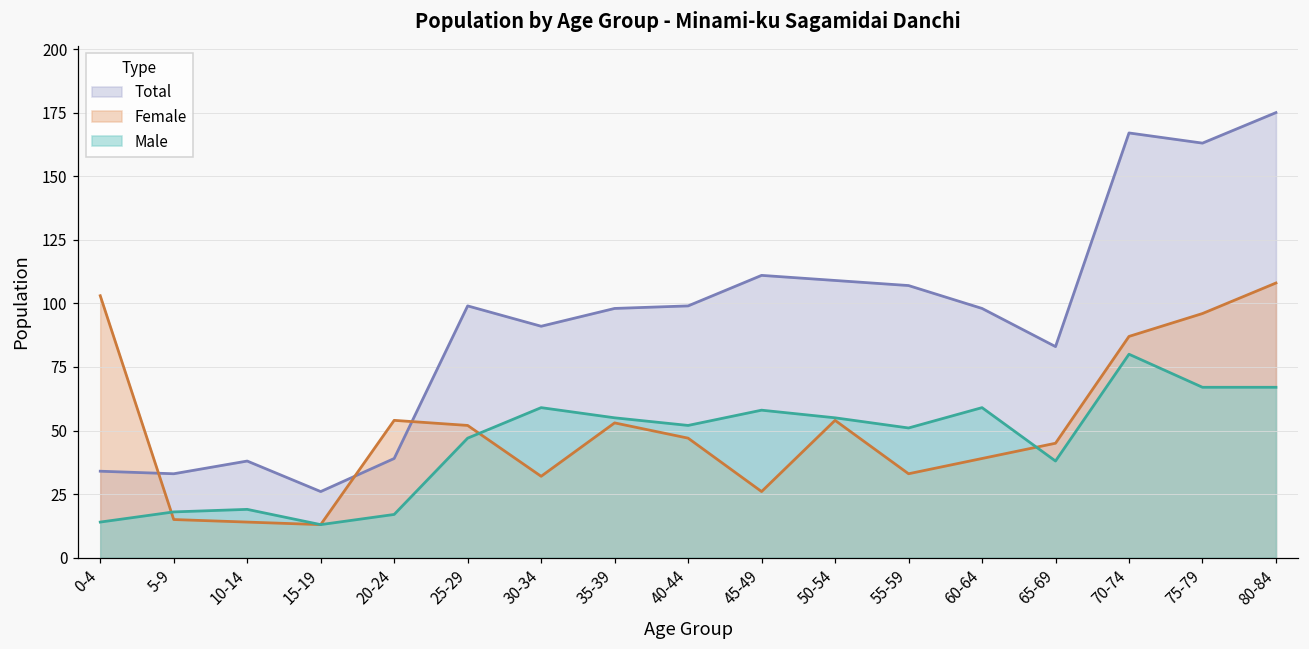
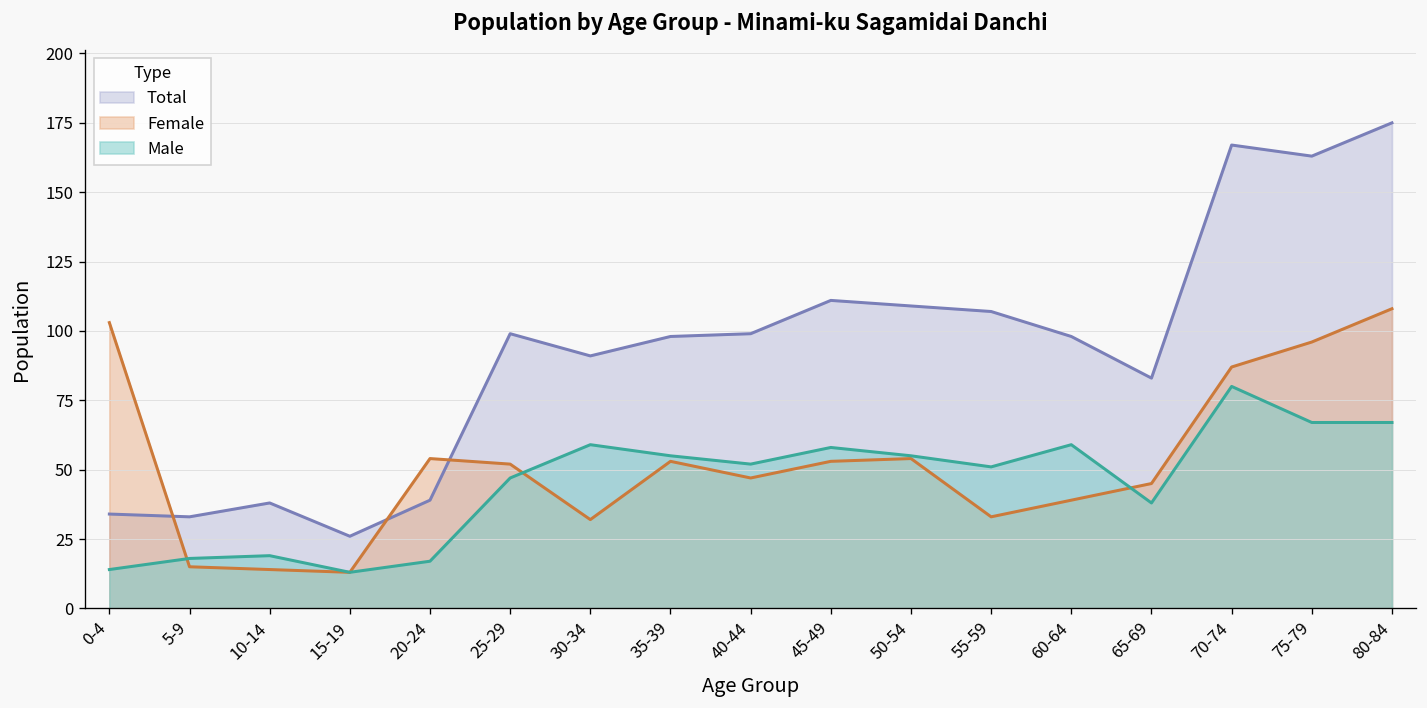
Female, 45-49: 26 -> 53
